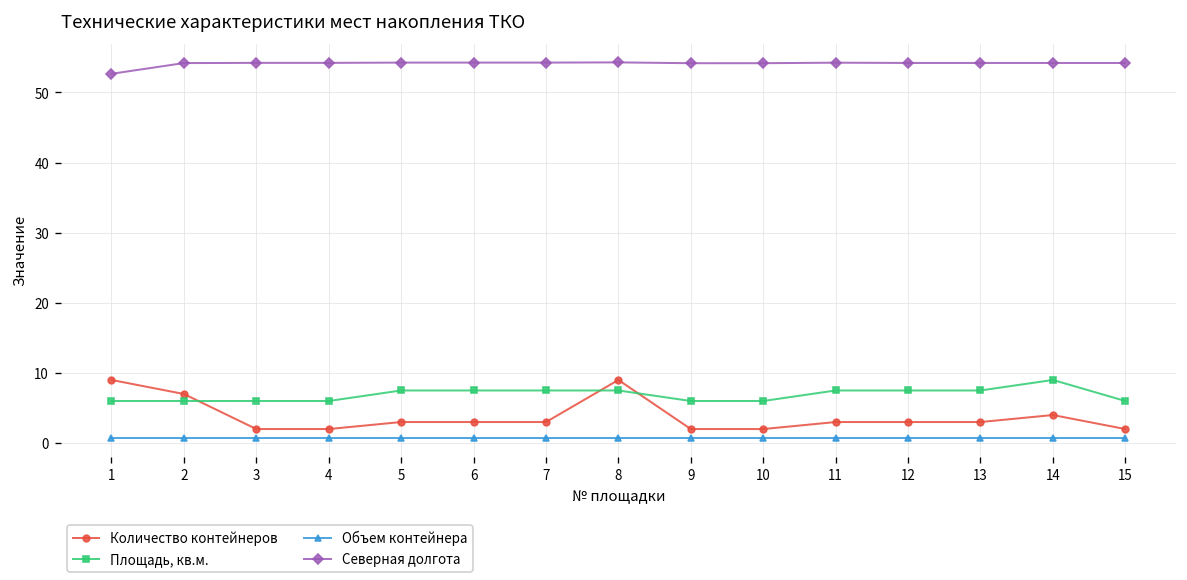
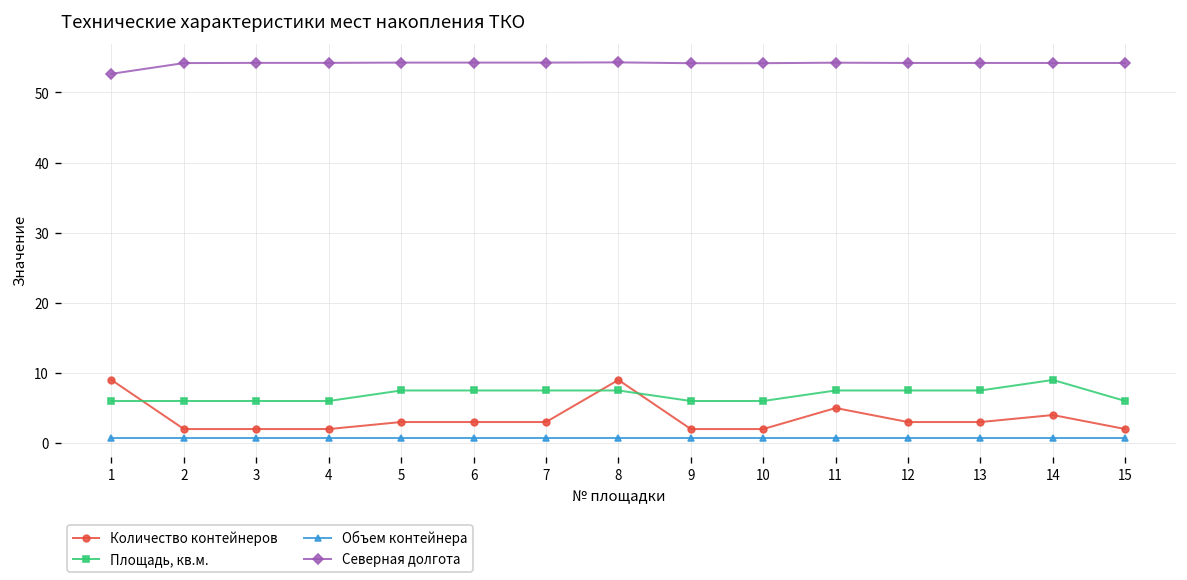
Количество контейнеров, 2: 7 -> 2
Количество контейнеров, 11: 3 -> 5
